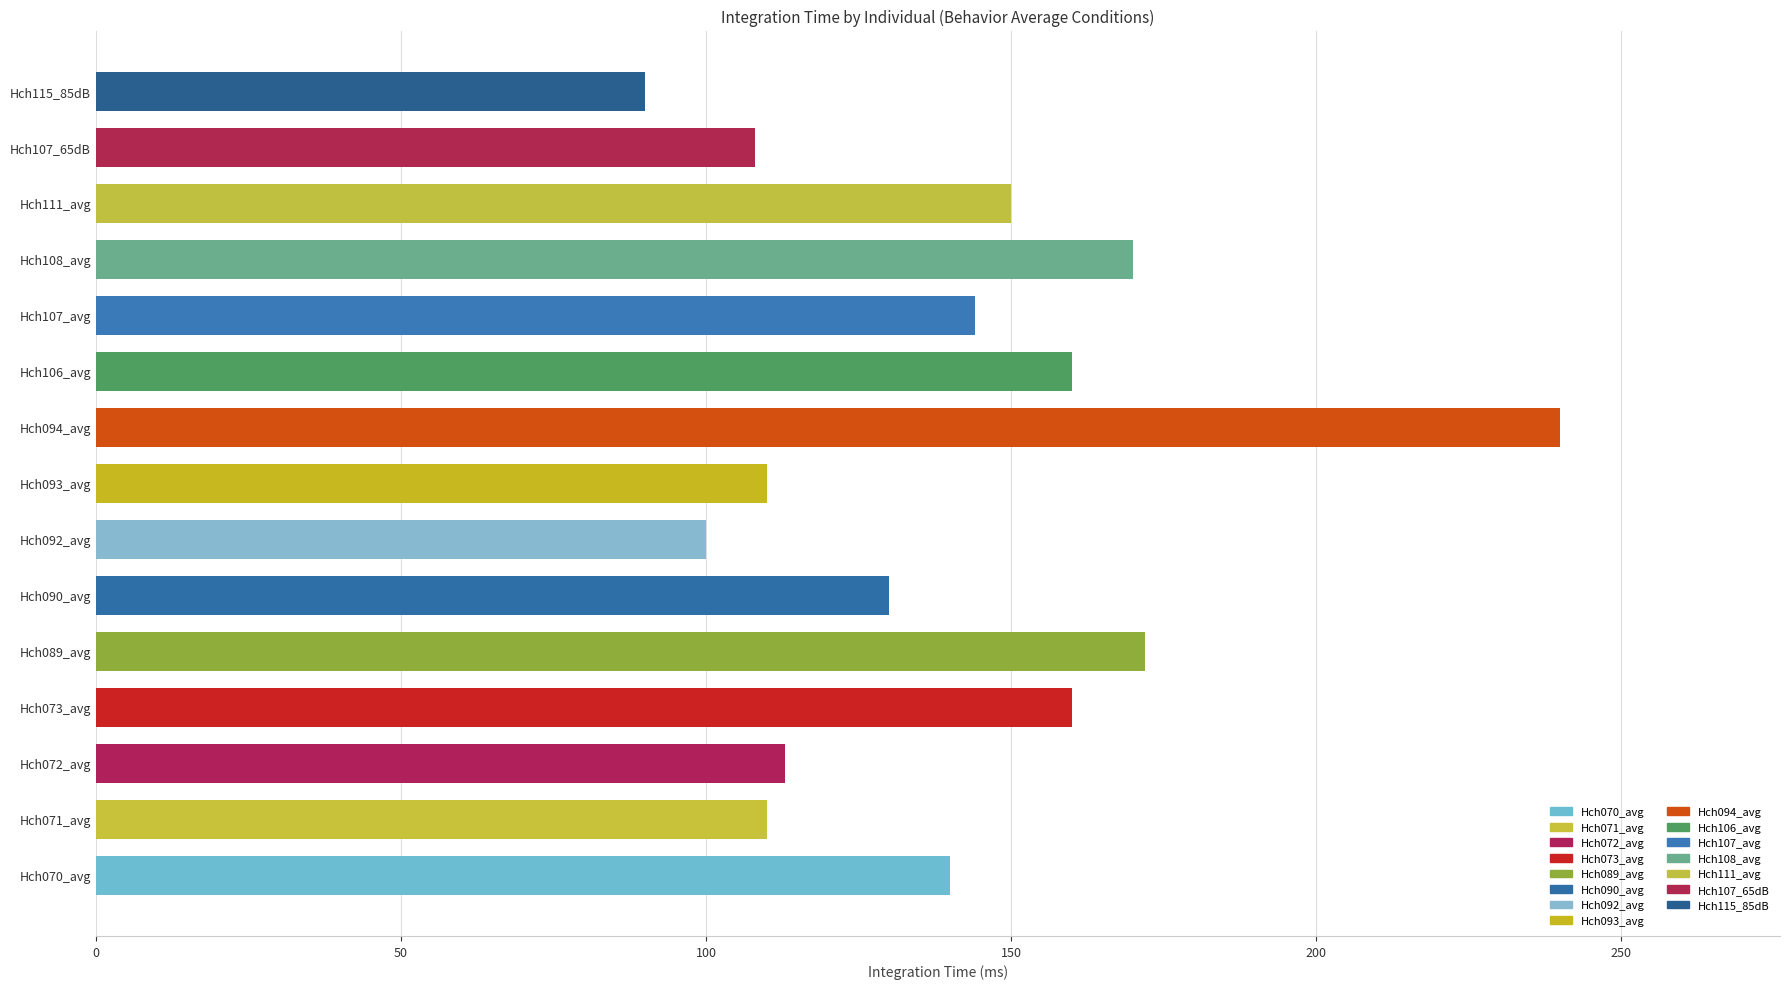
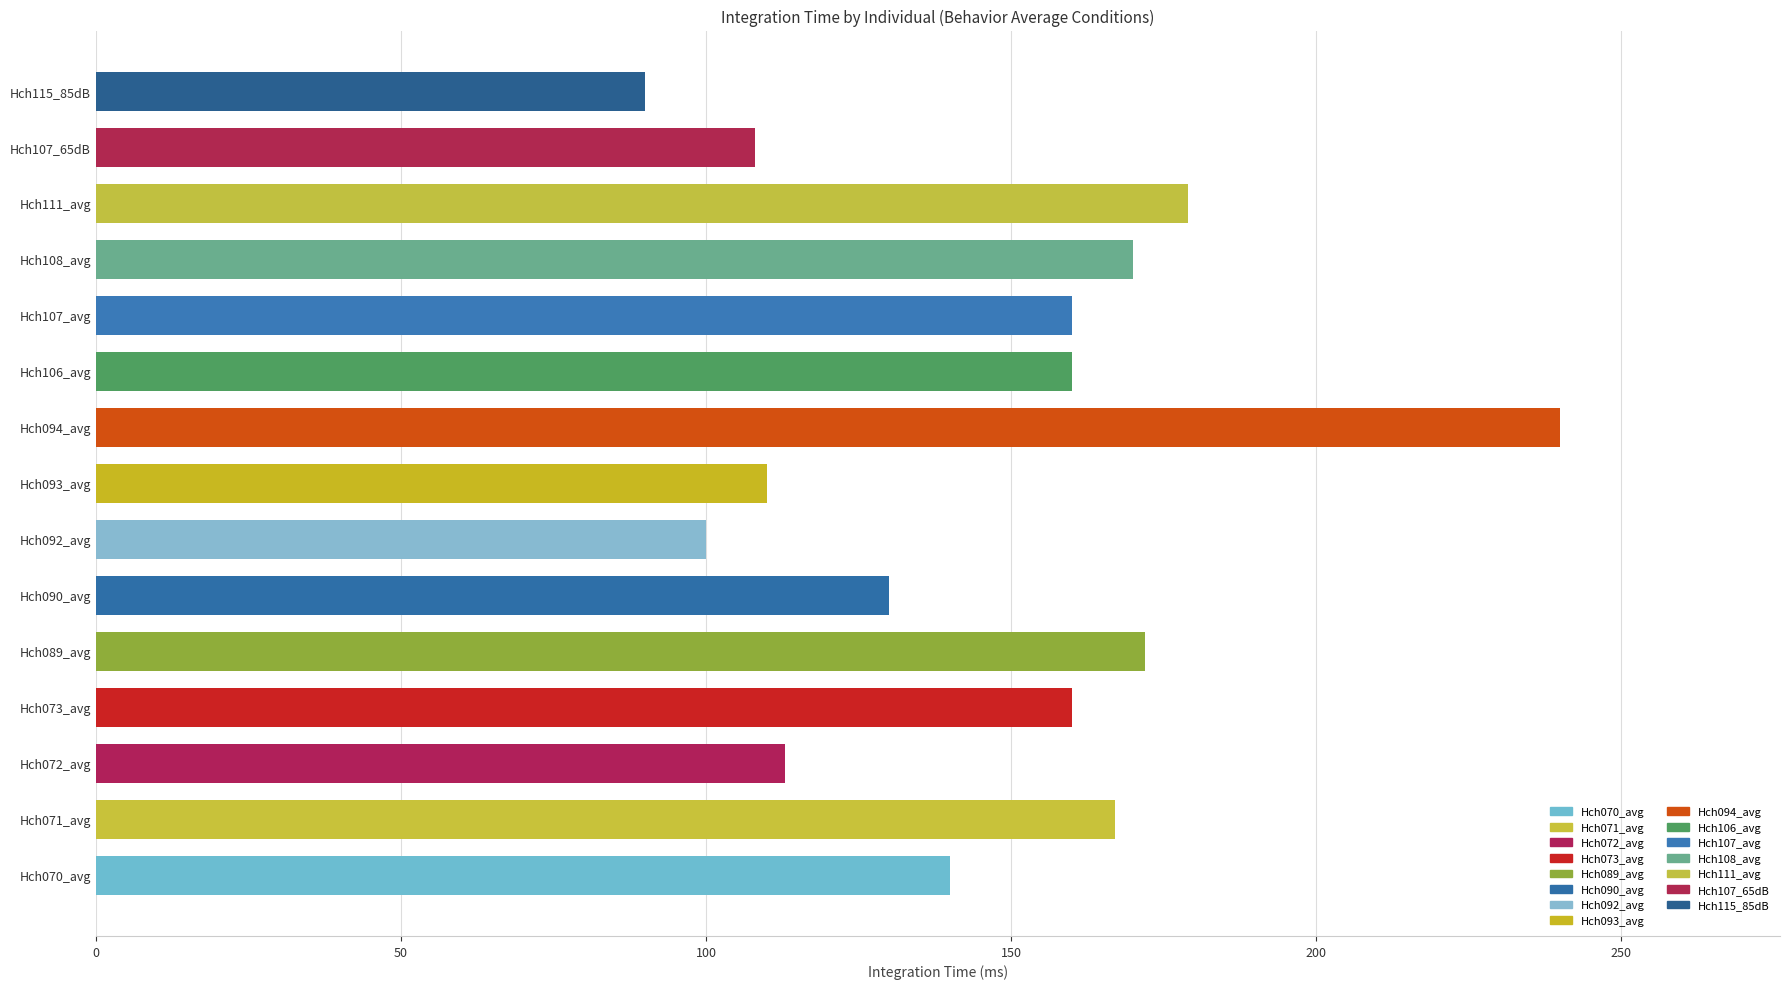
Hch111_avg: 150 -> 179
Hch107_avg: 144 -> 160
Hch071_avg: 110 -> 167
